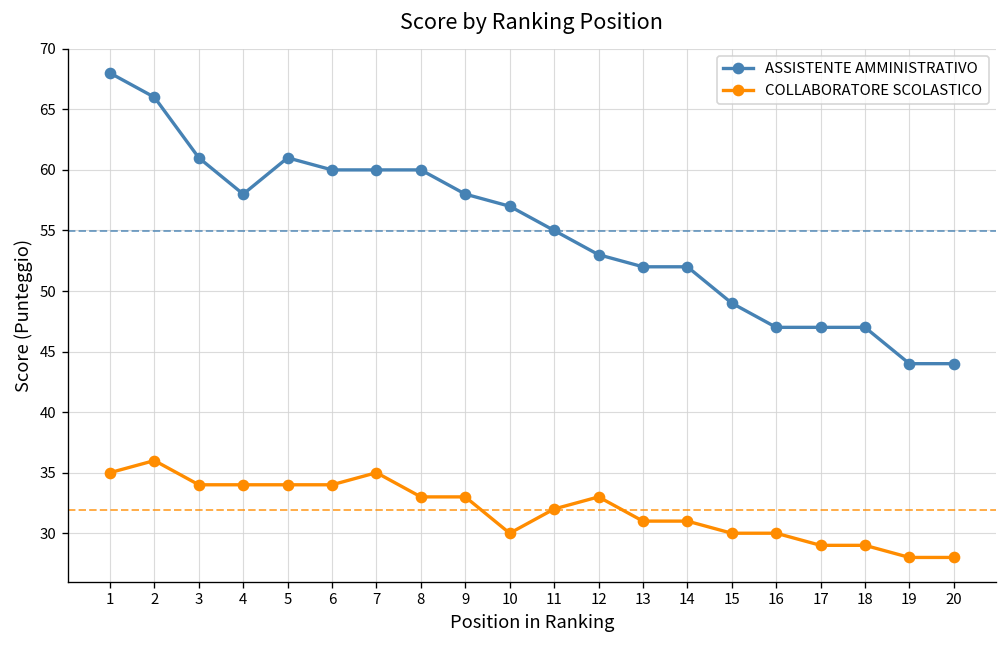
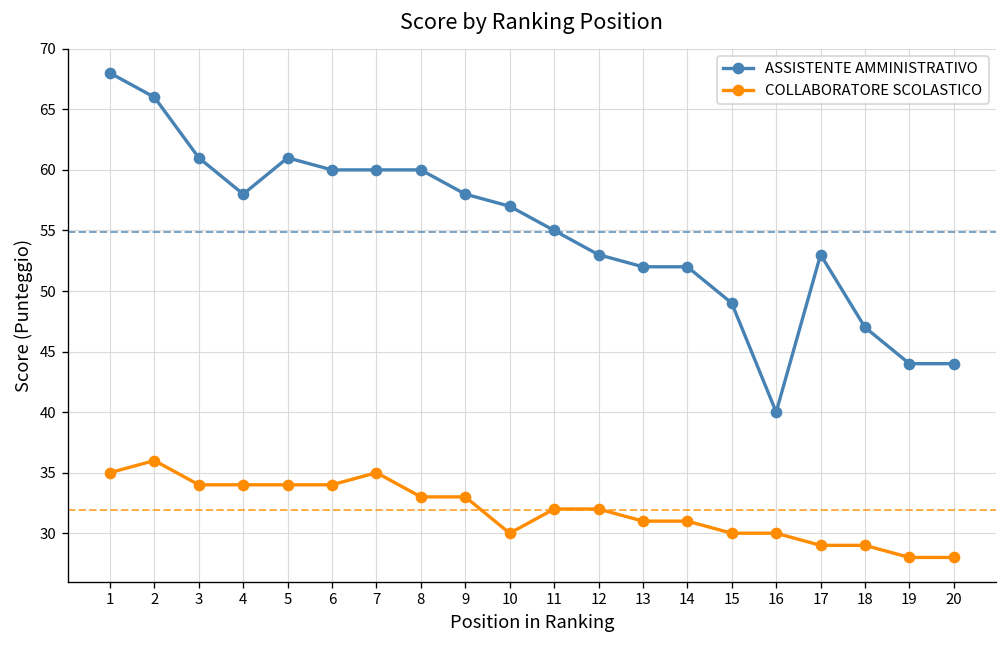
COLLABORATORE SCOLASTICO, 12: 33 -> 32
ASSISTENTE AMMINISTRATIVO, 16: 47 -> 40
ASSISTENTE AMMINISTRATIVO, 17: 47 -> 53
